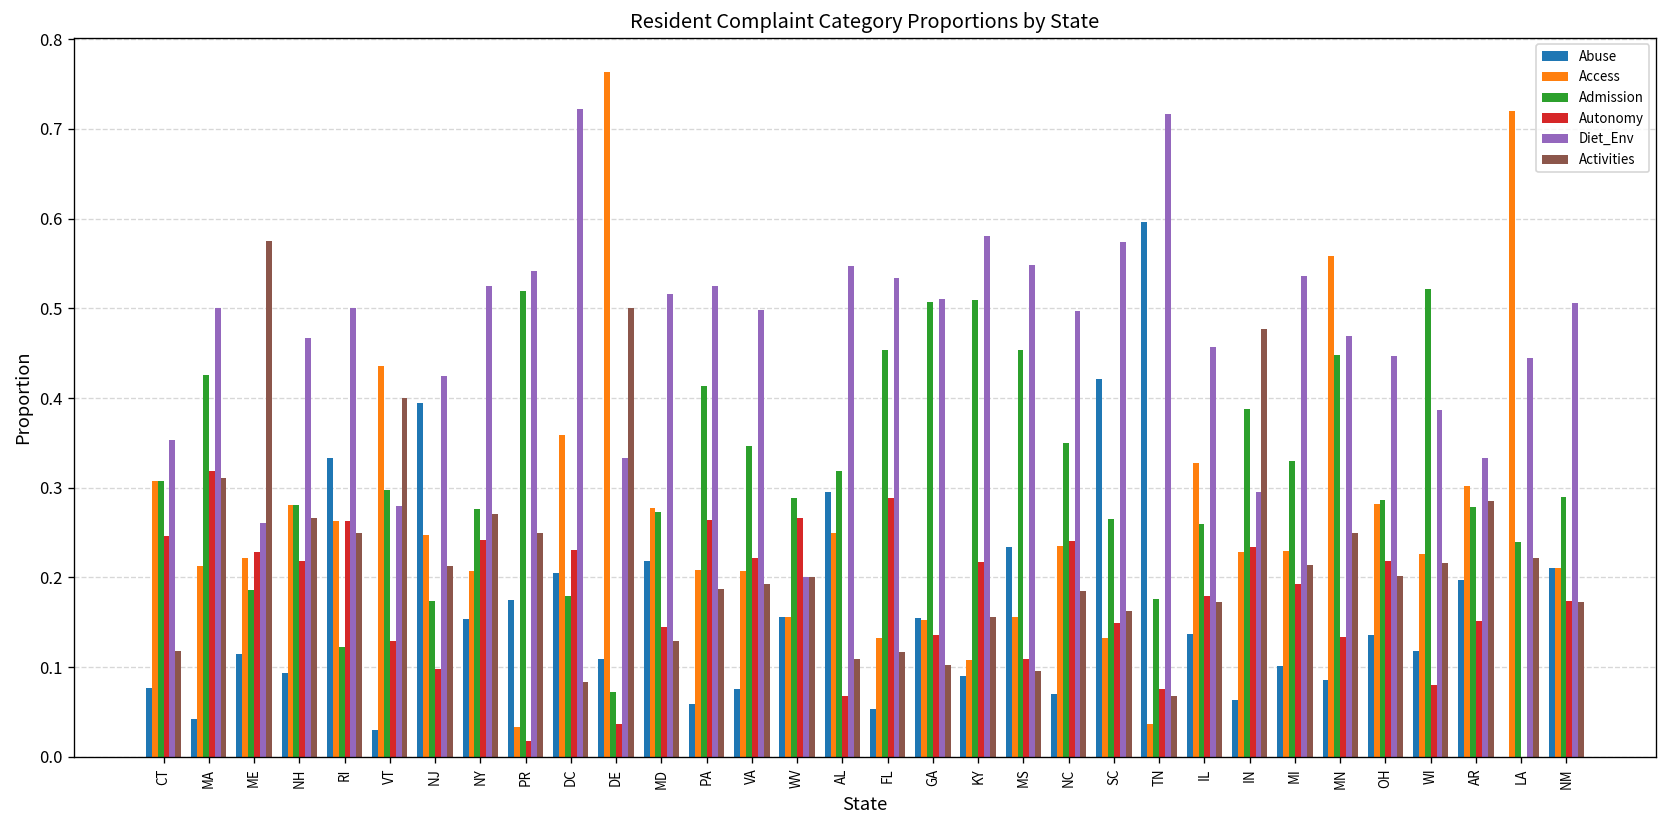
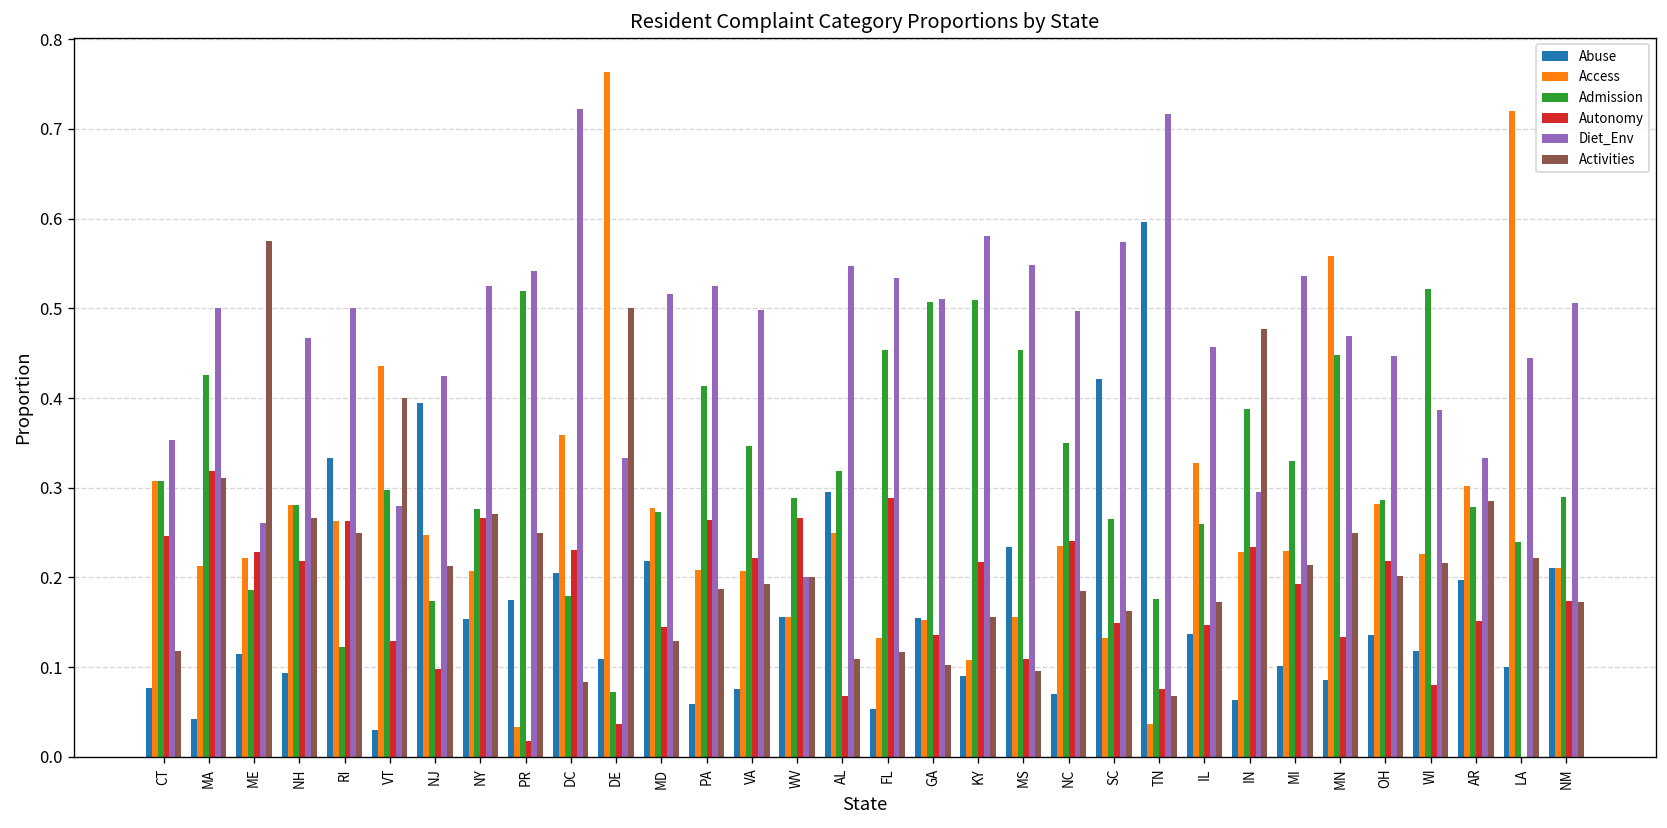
Autonomy, NY: 0.24 -> 0.27
Autonomy, IL: 0.18 -> 0.15
Abuse, LA: 0.0 -> 0.1
